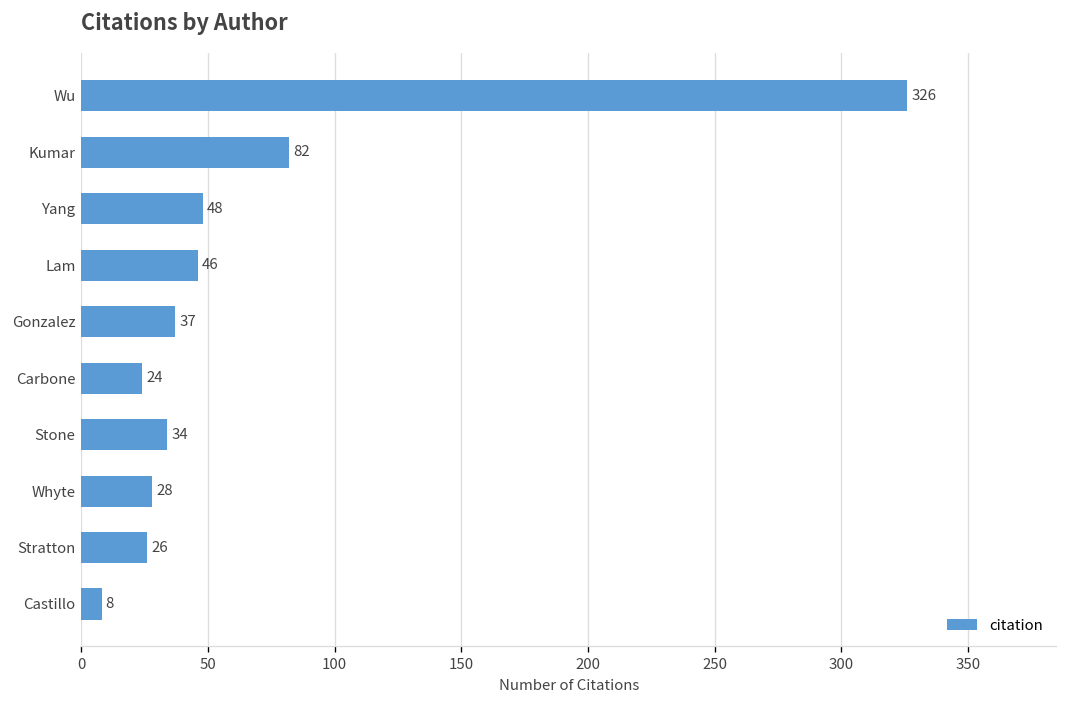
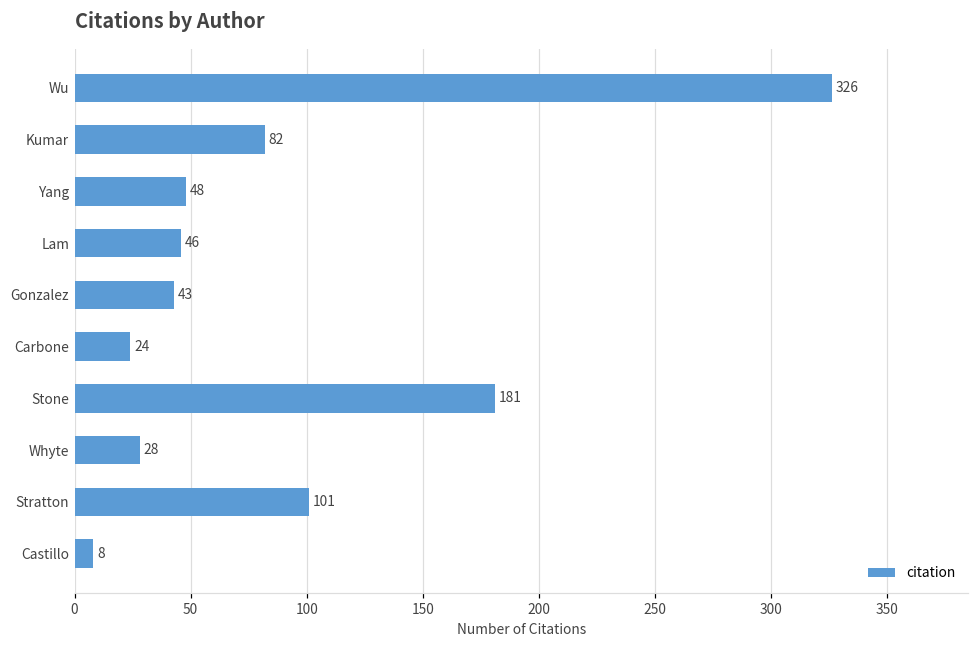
Gonzalez: 37 -> 43
Stone: 34 -> 181
Stratton: 26 -> 101
